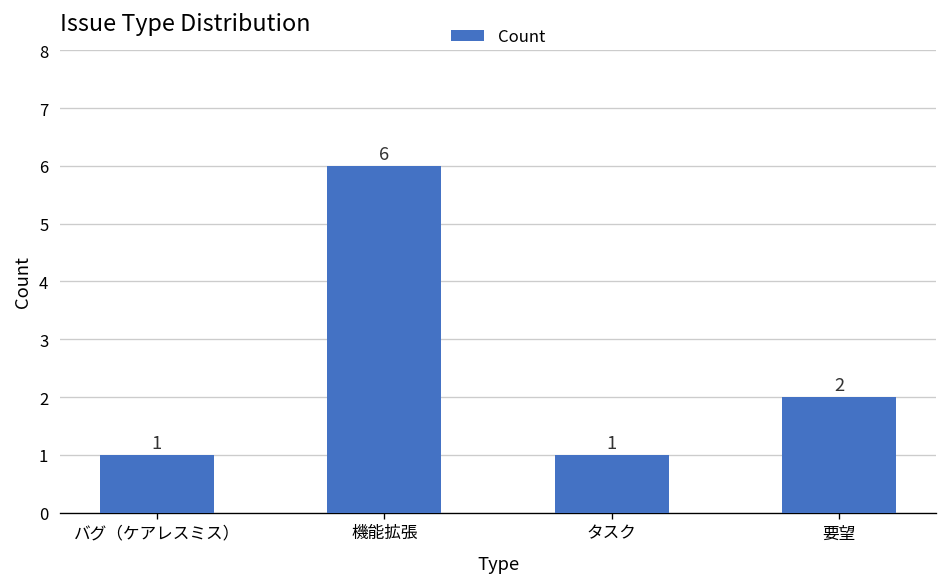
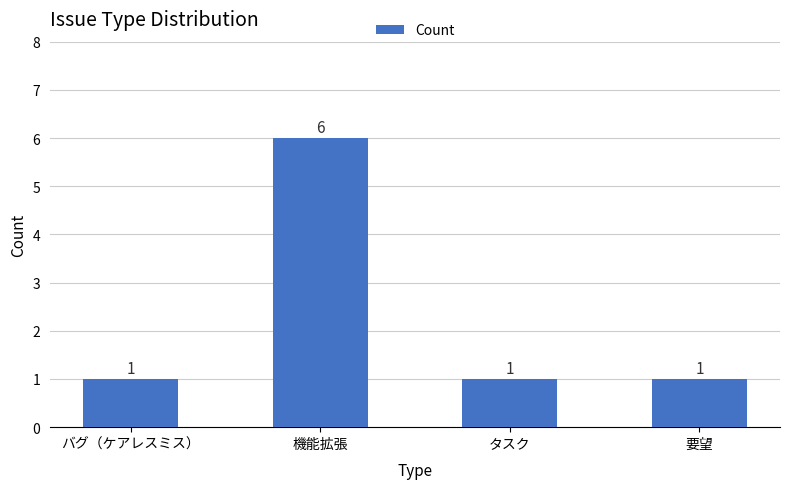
要望: 2 -> 1
